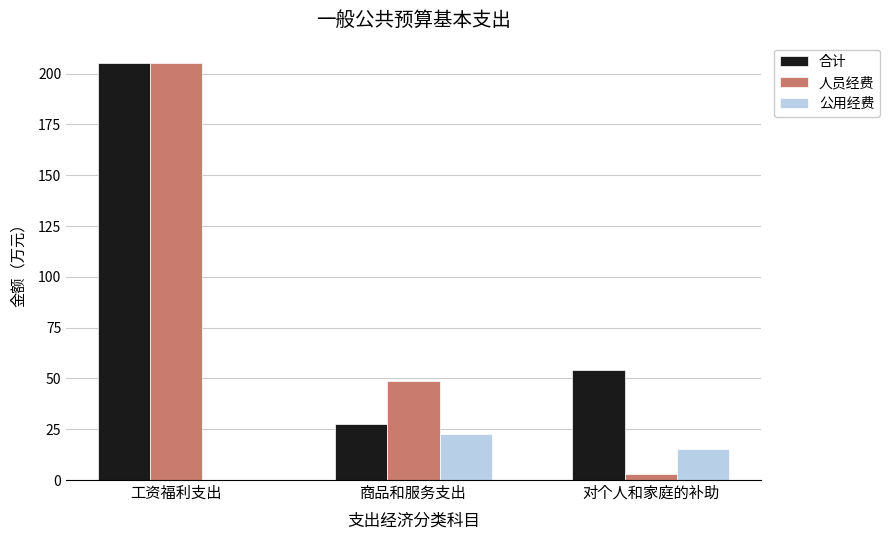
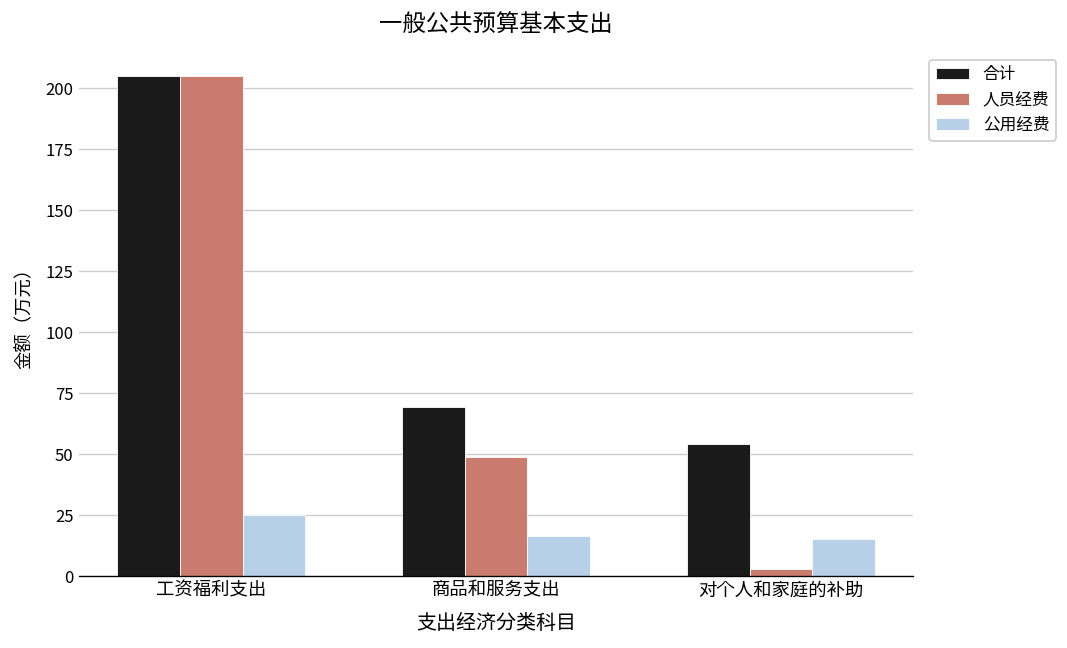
公用经费, 工资福利支出: 0 -> 25
合计, 商品和服务支出: 28 -> 69
公用经费, 商品和服务支出: 22 -> 16
